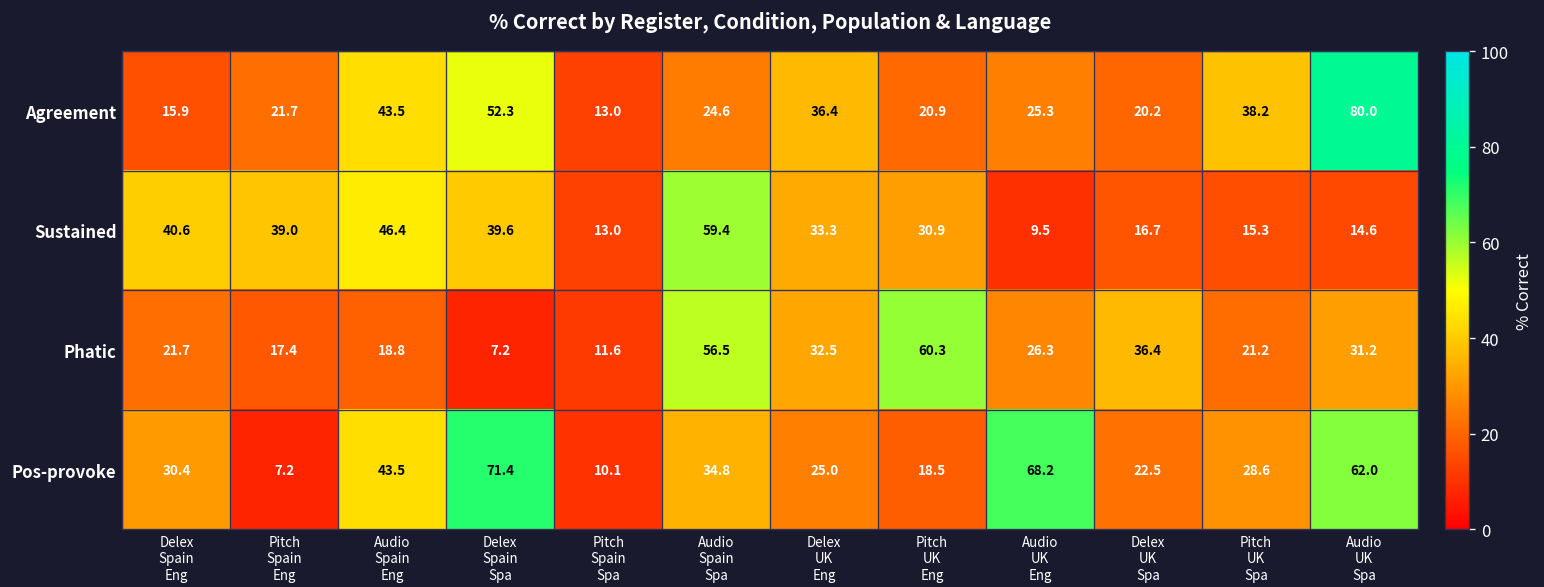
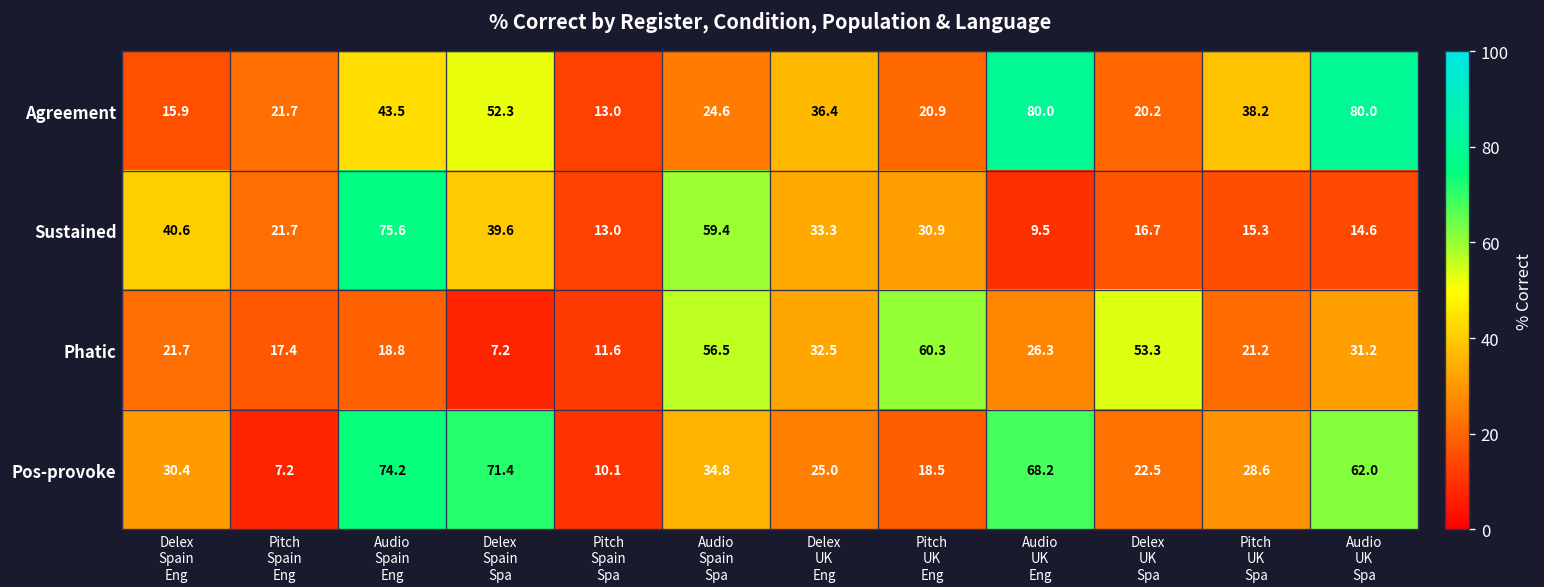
Agreement, Audio UK Eng: 25.3 -> 80.0
Sustained, Pitch Spain Eng: 39.0 -> 21.7
Sustained, Audio Spain Eng: 46.4 -> 75.6
Phatic, Delex UK Spa: 36.4 -> 53.3
Pos-provoke, Audio Spain Eng: 43.5 -> 74.2
